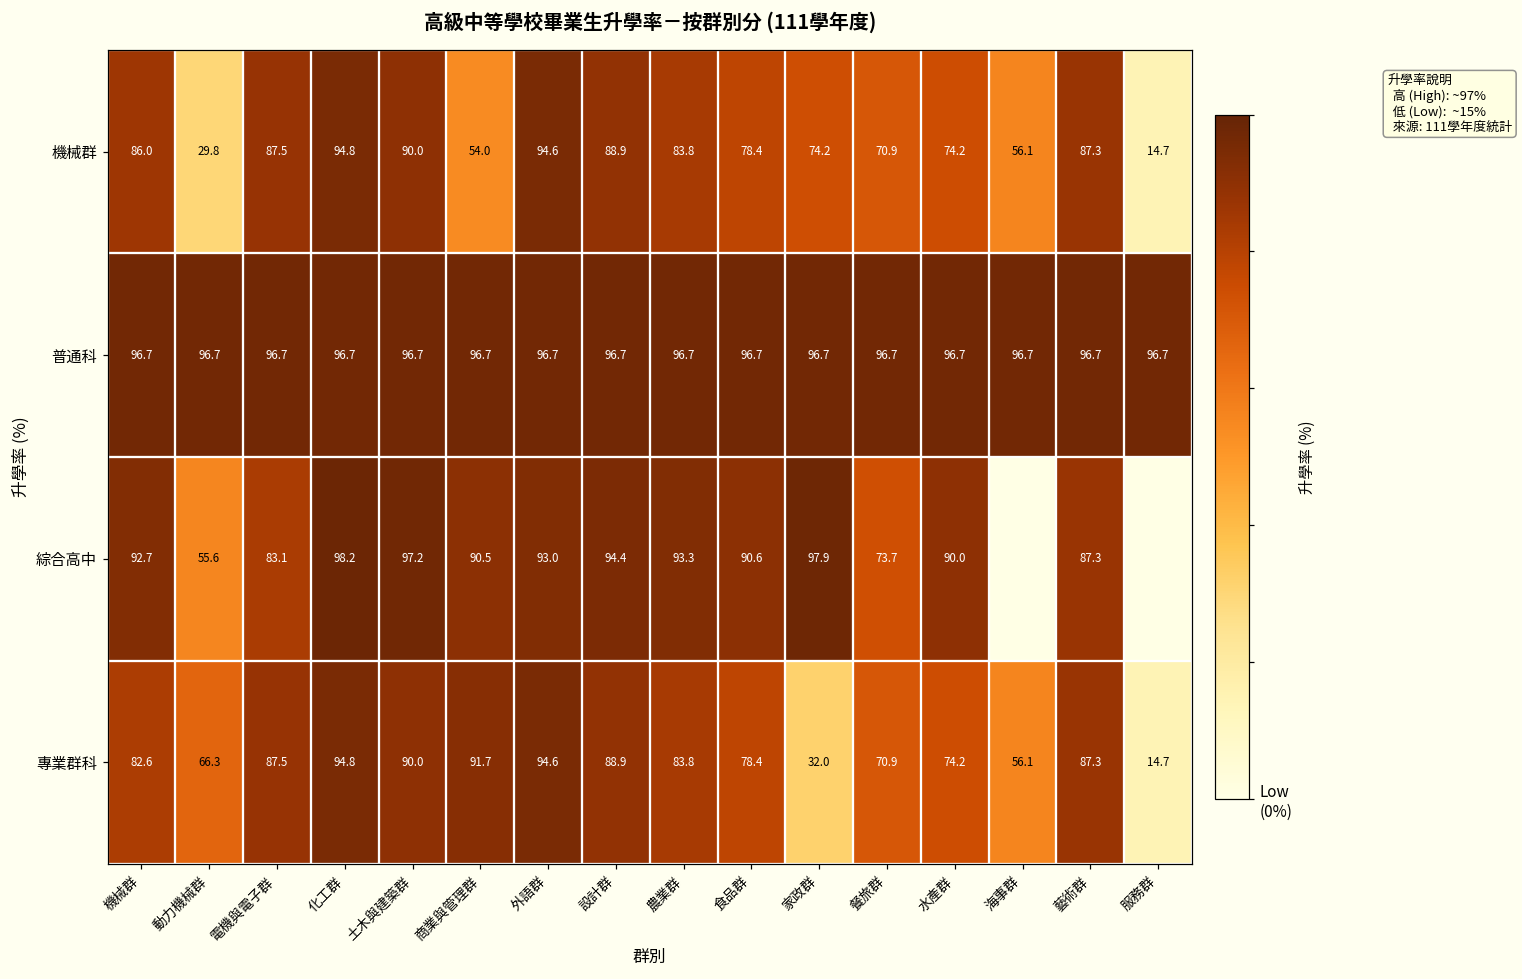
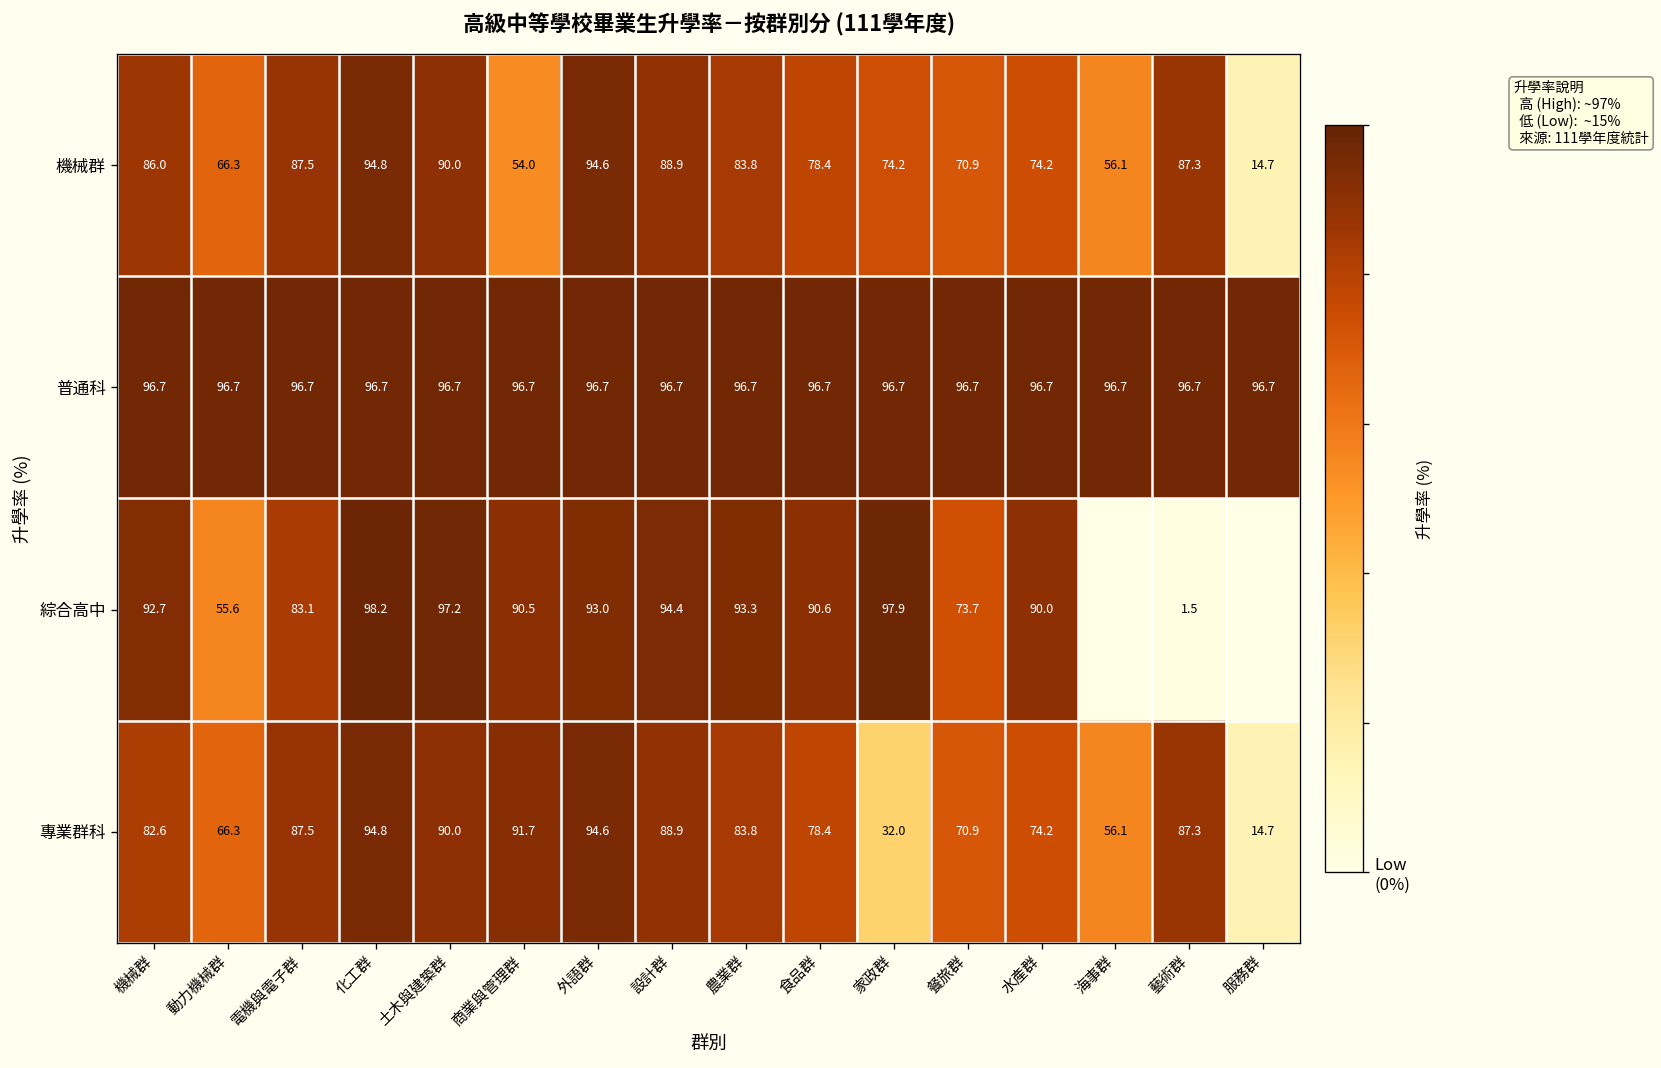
機械群, 動力機械群: 29.8 -> 66.3
綜合高中, 藝術群: 87.3 -> 1.5
